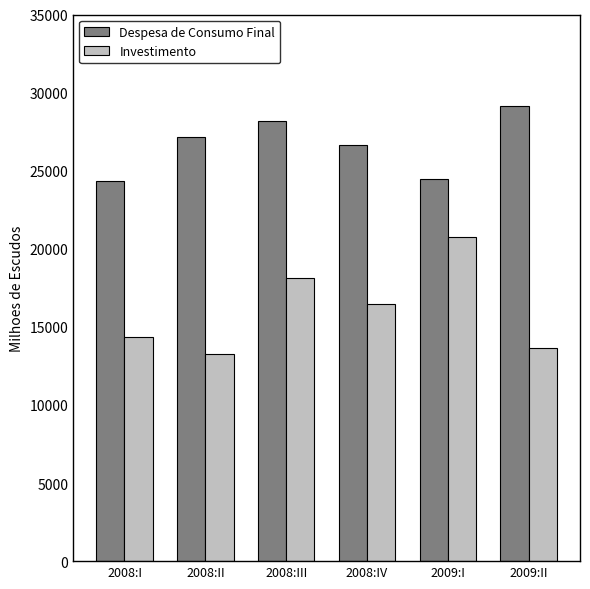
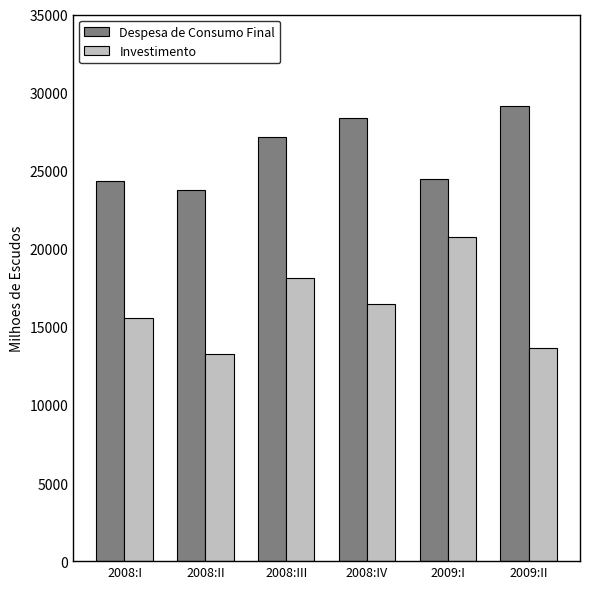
Investimento, 2008:I: 14300 -> 15600
Despesa de Consumo Final, 2008:II: 27100 -> 23700
Despesa de Consumo Final, 2008:III: 28200 -> 27200
Despesa de Consumo Final, 2008:IV: 26600 -> 28400
